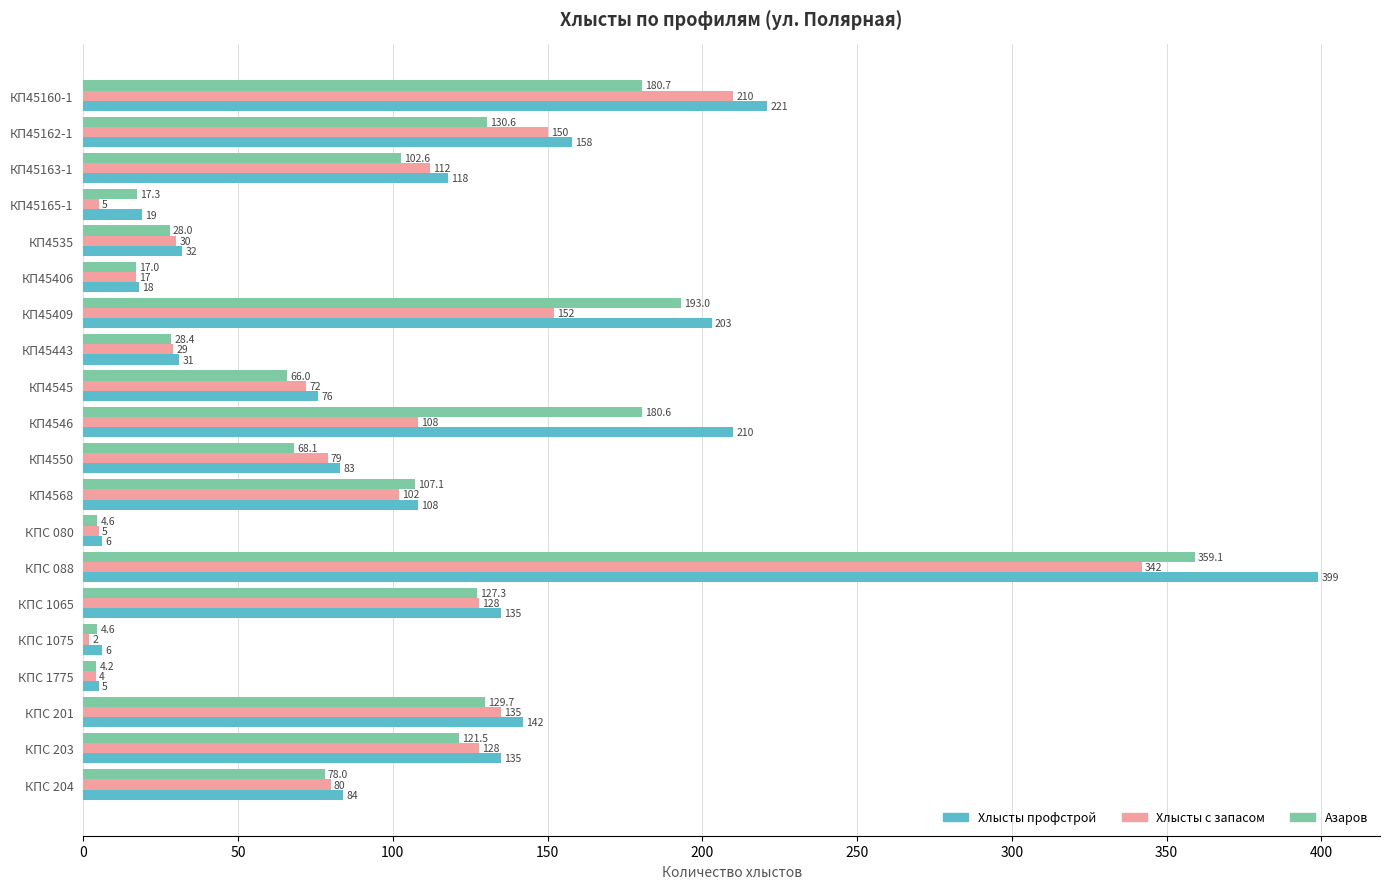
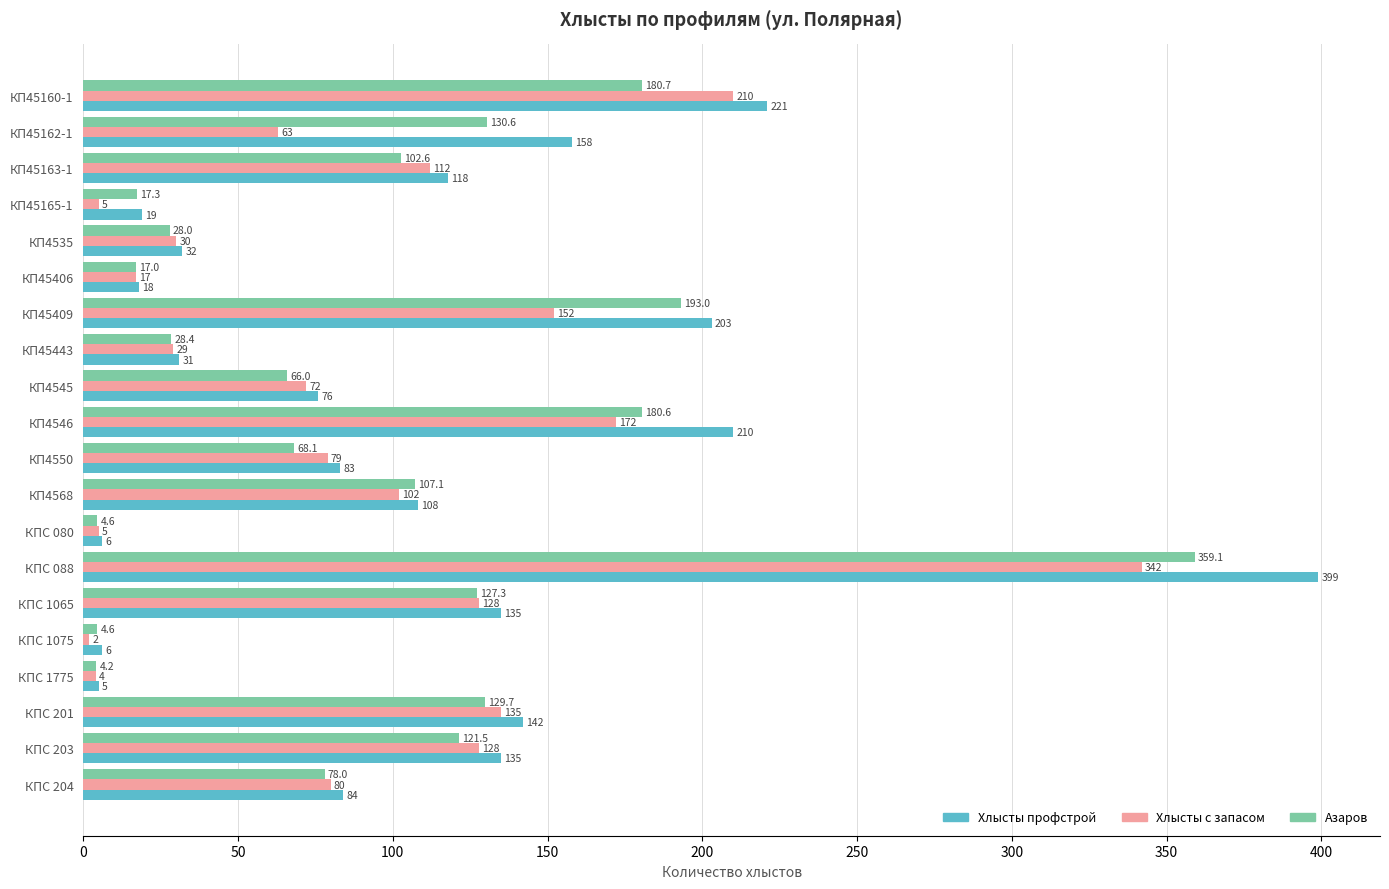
Хлысты с запасом, КП45162-1: 150 -> 63
Хлысты с запасом, КП4546: 108 -> 172
